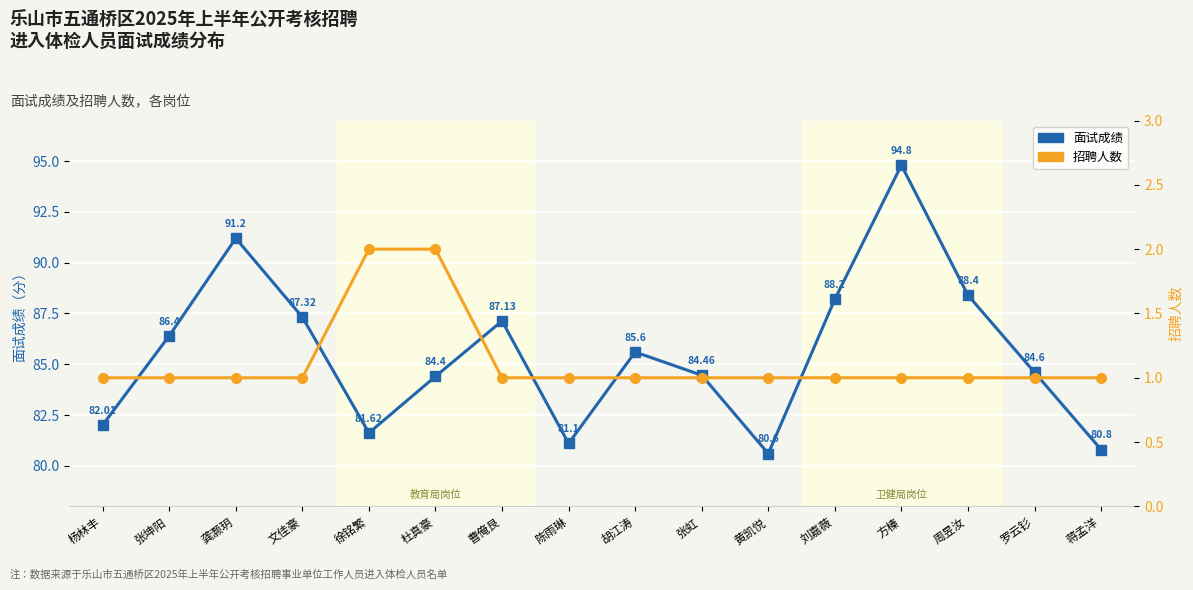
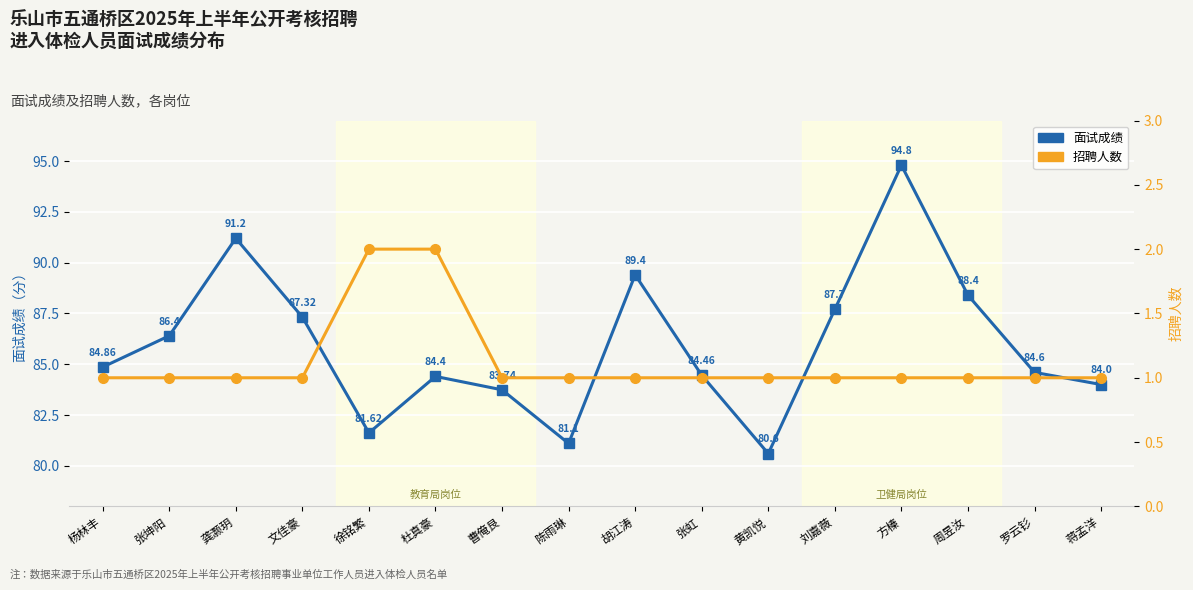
面试成绩, 杨林丰: 82.01 -> 84.86
面试成绩, 曹俺艮: 87.13 -> 83.74
面试成绩, 胡江涛: 85.6 -> 89.4
面试成绩, 刘嘉薇: 88.2 -> 87.7
面试成绩, 蒋孟洋: 80.8 -> 84.0
